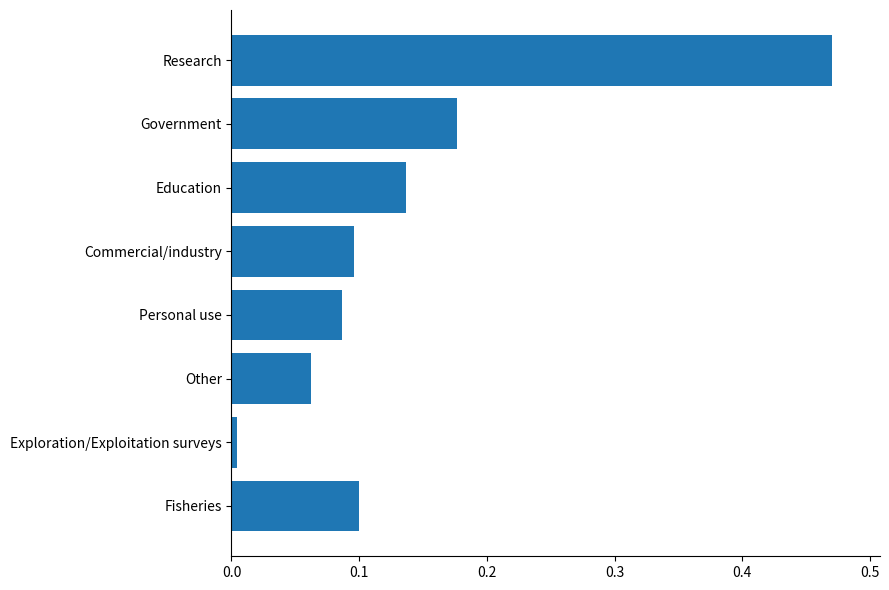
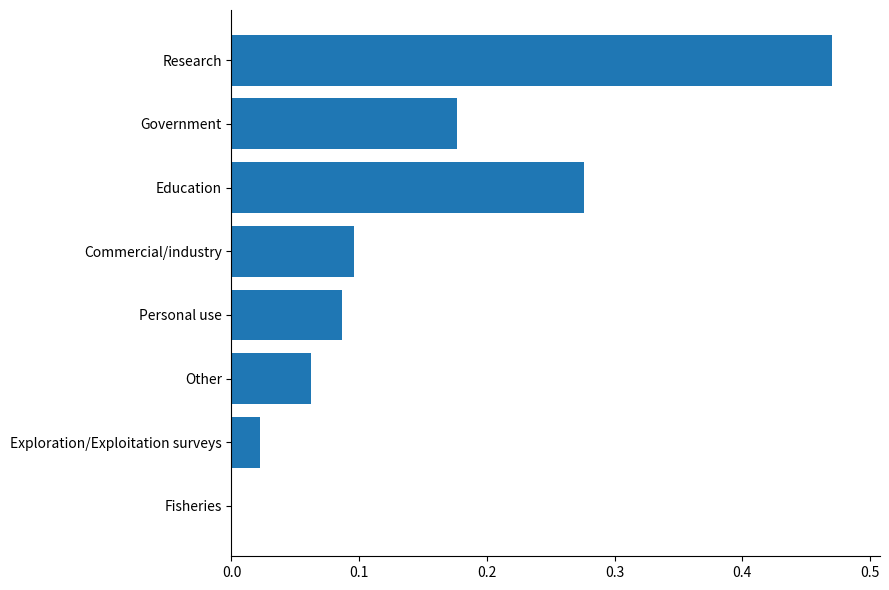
Education: 0.137 -> 0.276
Exploration/Exploitation surveys: 0.005 -> 0.022
Fisheries: 0.1 -> 0.0
